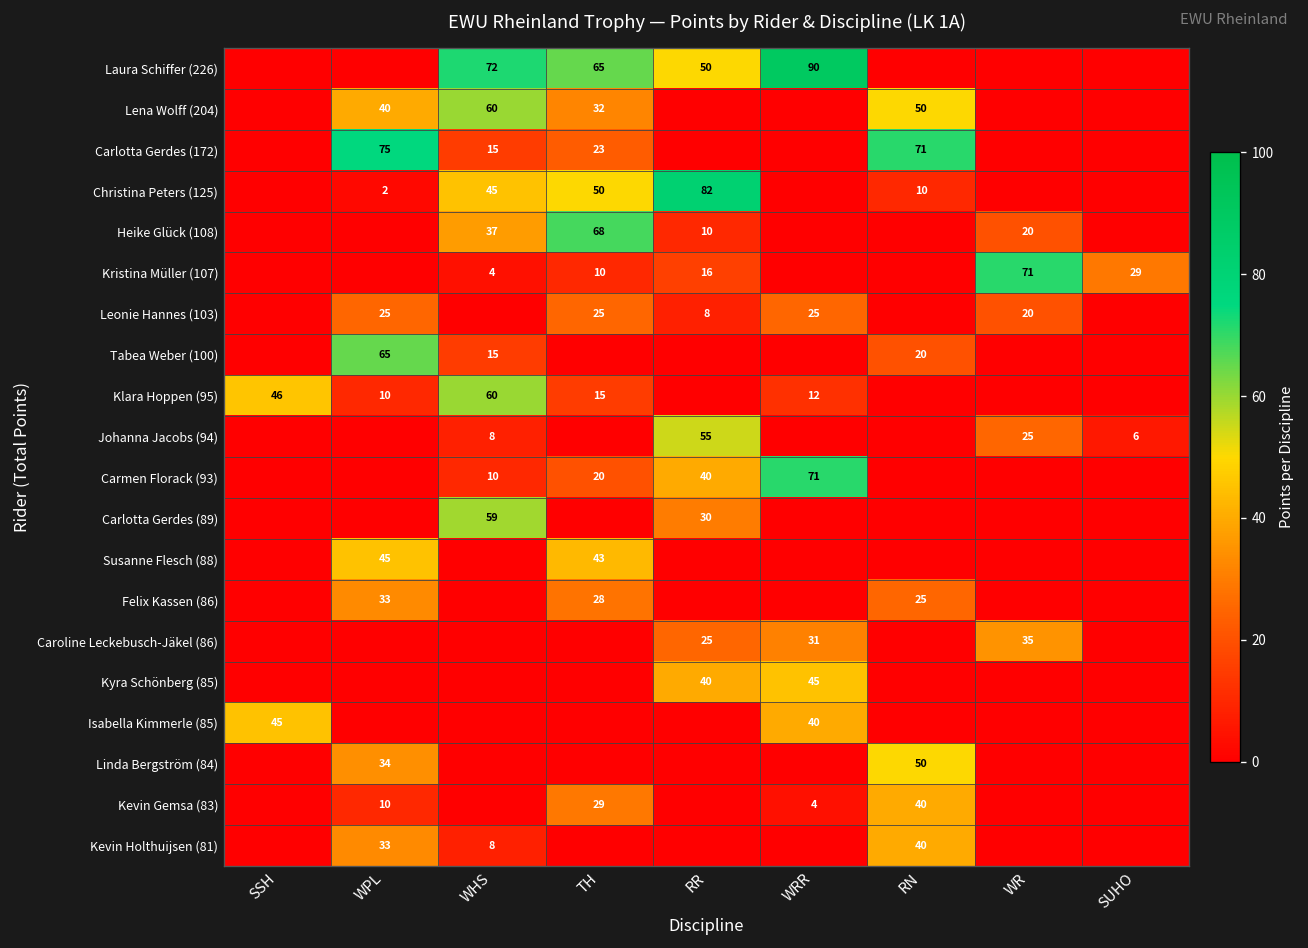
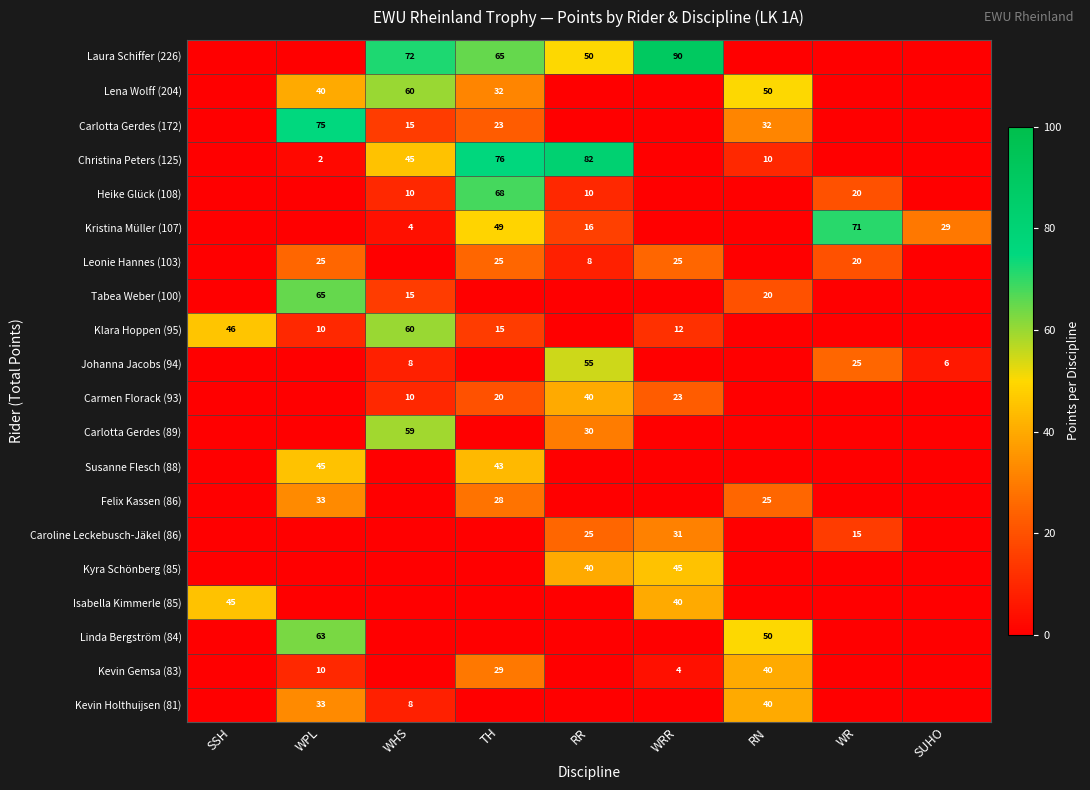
Carlotta Gerdes (172), RN: 71 -> 32
Christina Peters (125), TH: 50 -> 76
Heike Glück (108), WHS: 37 -> 10
Kristina Müller (107), TH: 10 -> 49
Carmen Florack (93), WRR: 71 -> 23
Caroline Leckebusch-Jäkel (86), WR: 35 -> 15
Linda Bergström (84), WPL: 34 -> 63
